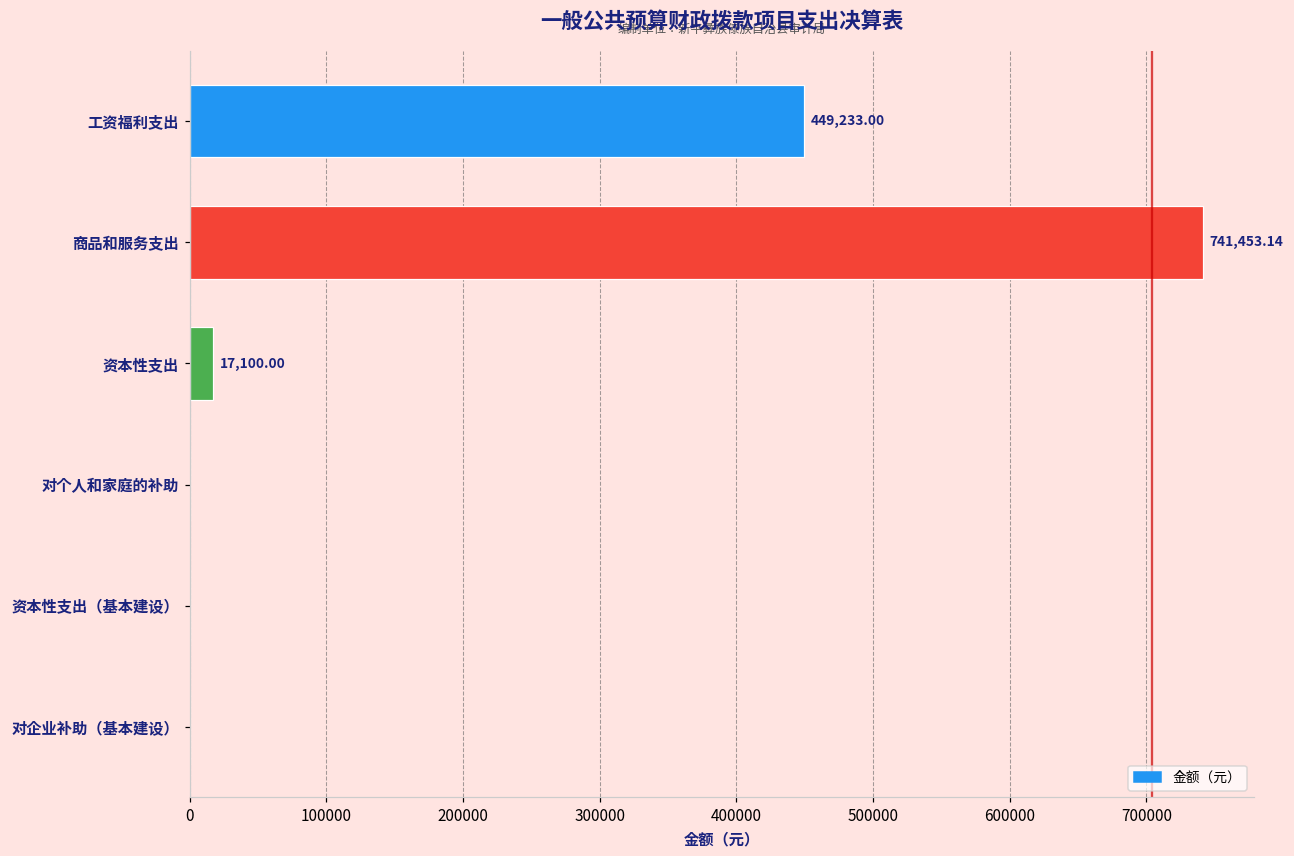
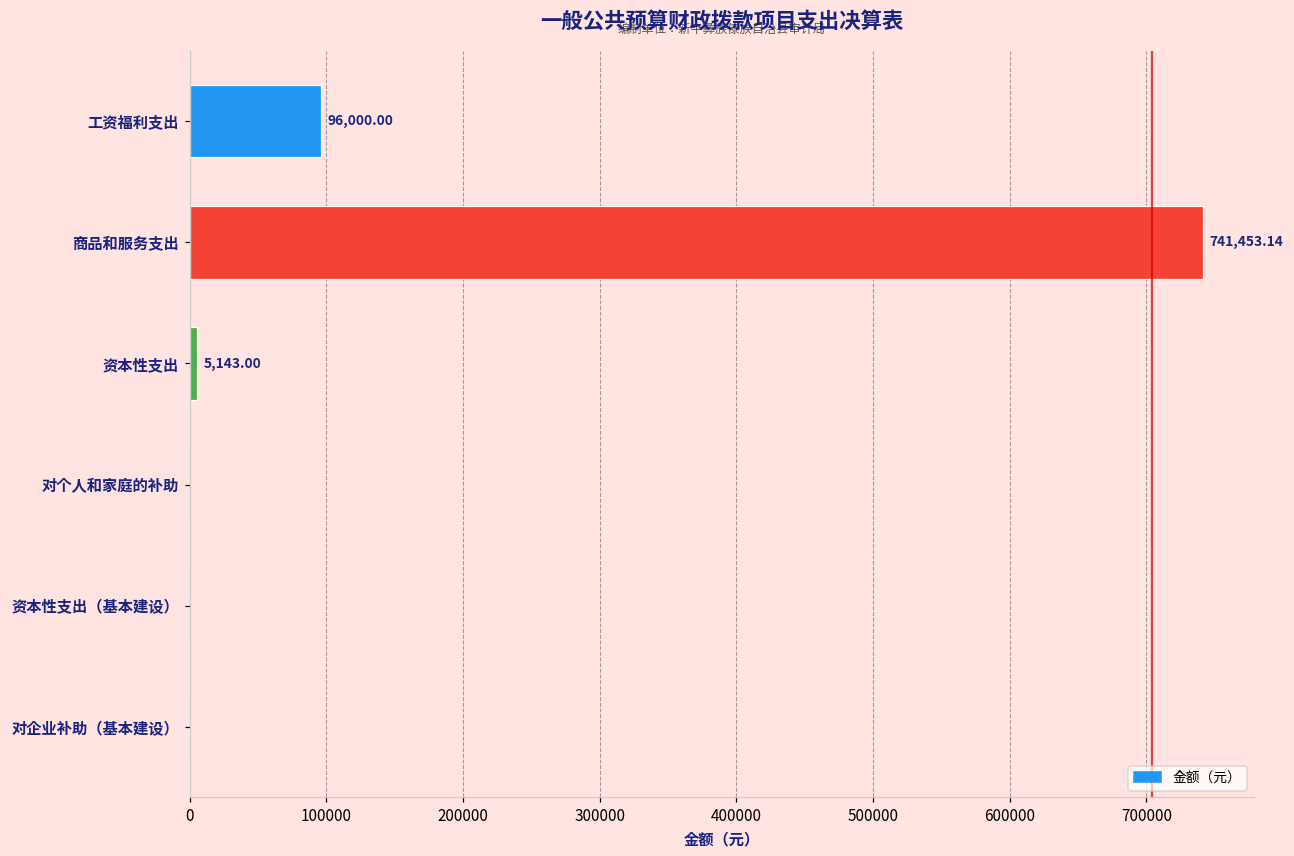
工资福利支出: 449,233.00 -> 96,000.00
资本性支出: 17,100.00 -> 5,143.00
